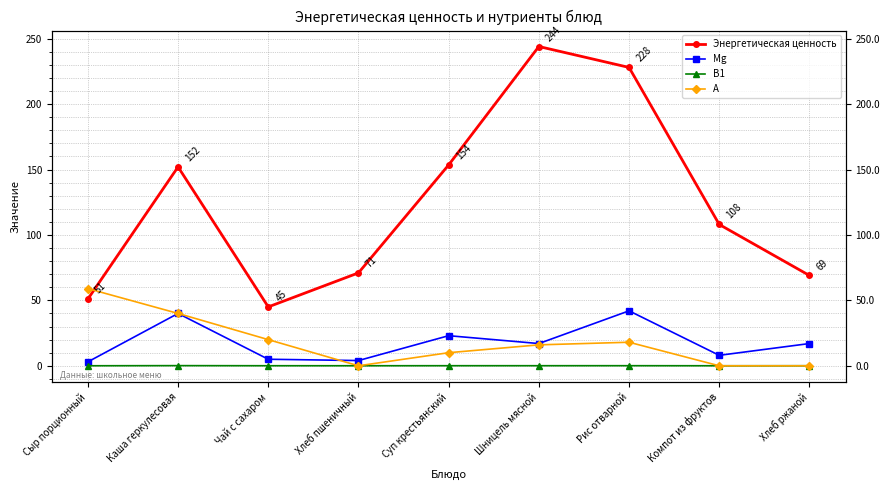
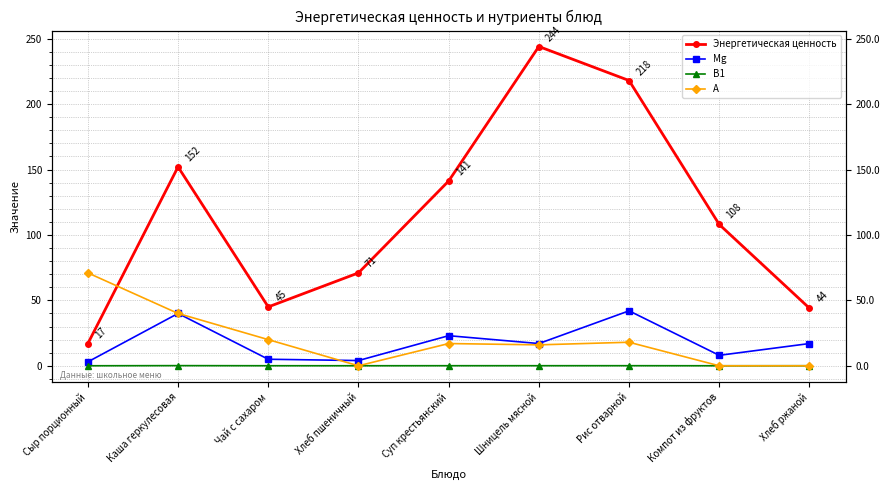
Энергетическая ценность, Сыр порционный: 51 -> 17
А, Сыр порционный: 59 -> 71
Энергетическая ценность, Суп крестьянский: 154 -> 141
А, Суп крестьянский: 10 -> 17
Энергетическая ценность, Рис отварной: 228 -> 218
Энергетическая ценность, Хлеб ржаной: 69 -> 44
